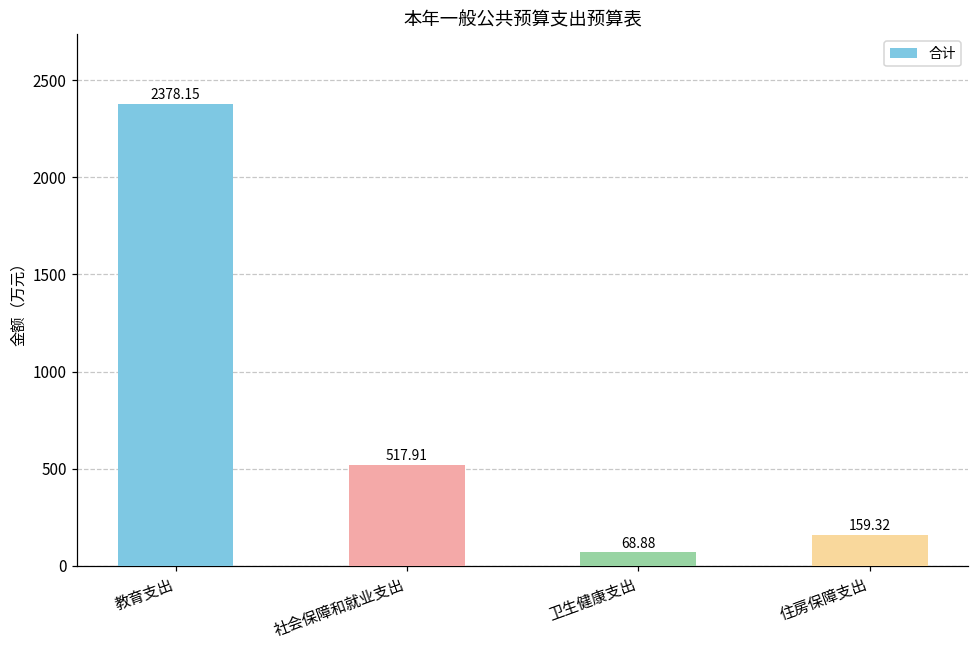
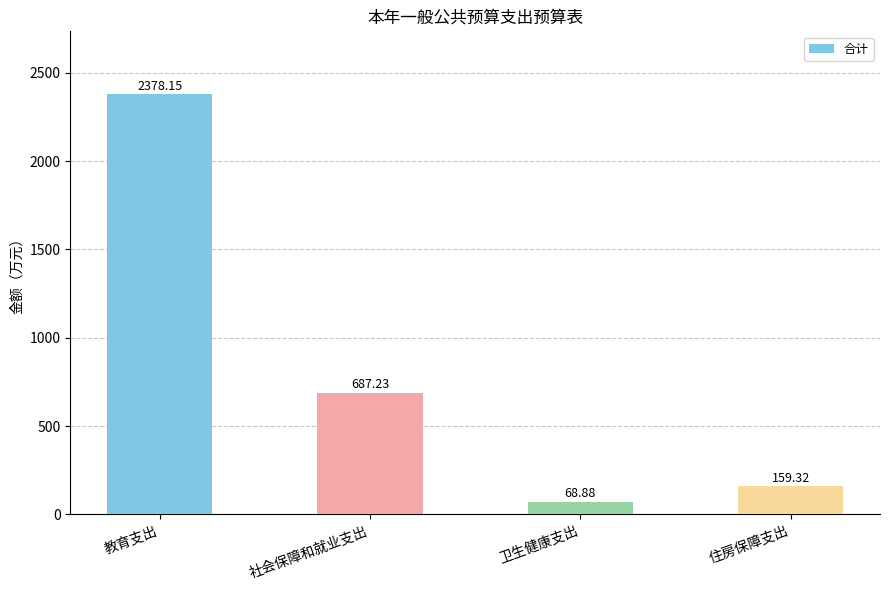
社会保障和就业支出: 517.91 -> 687.23
